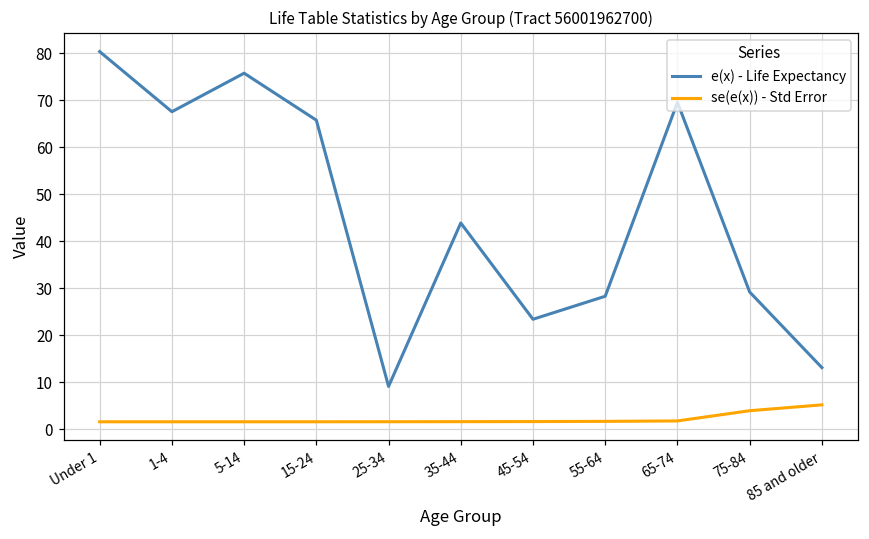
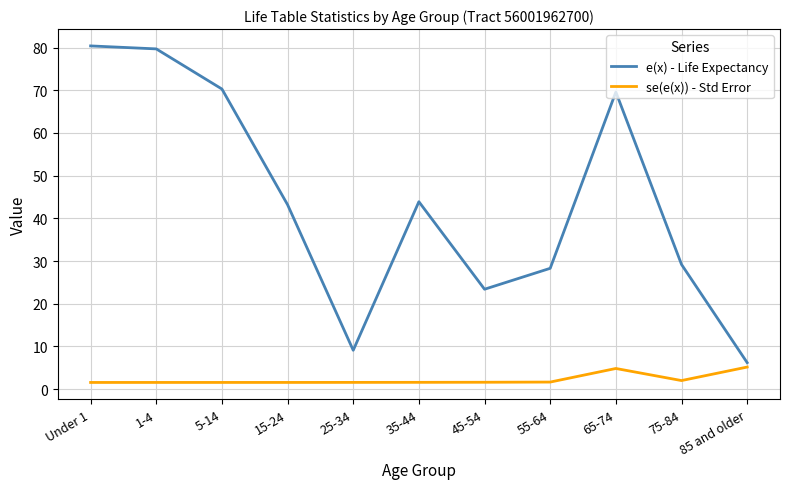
e(x) - Life Expectancy, 1-4: 68 -> 80
e(x) - Life Expectancy, 5-14: 76 -> 70
e(x) - Life Expectancy, 15-24: 66 -> 43
se(e(x)) - Std Error, 65-74: 2 -> 5
se(e(x)) - Std Error, 75-84: 4 -> 2
e(x) - Life Expectancy, 85 and older: 13 -> 6
